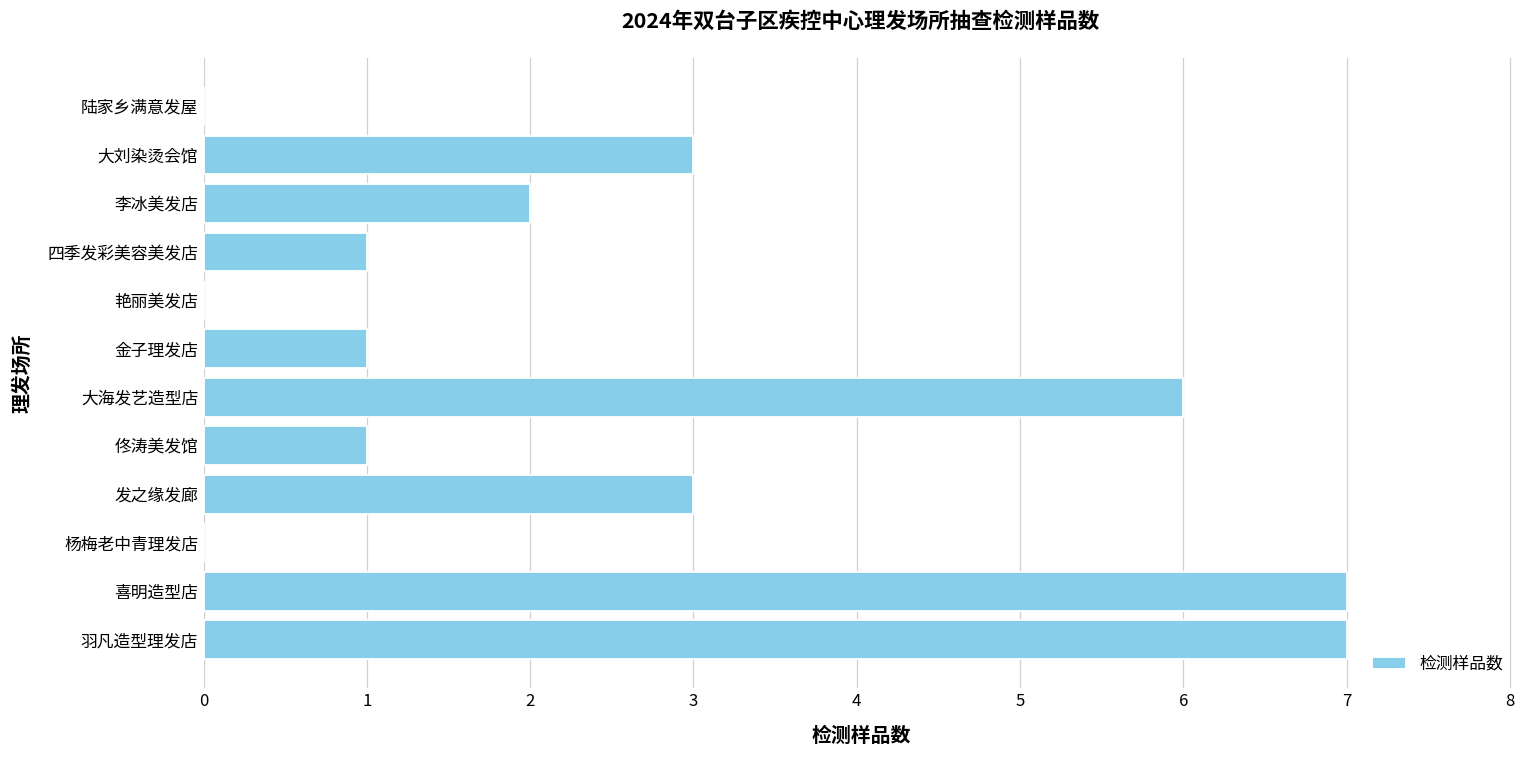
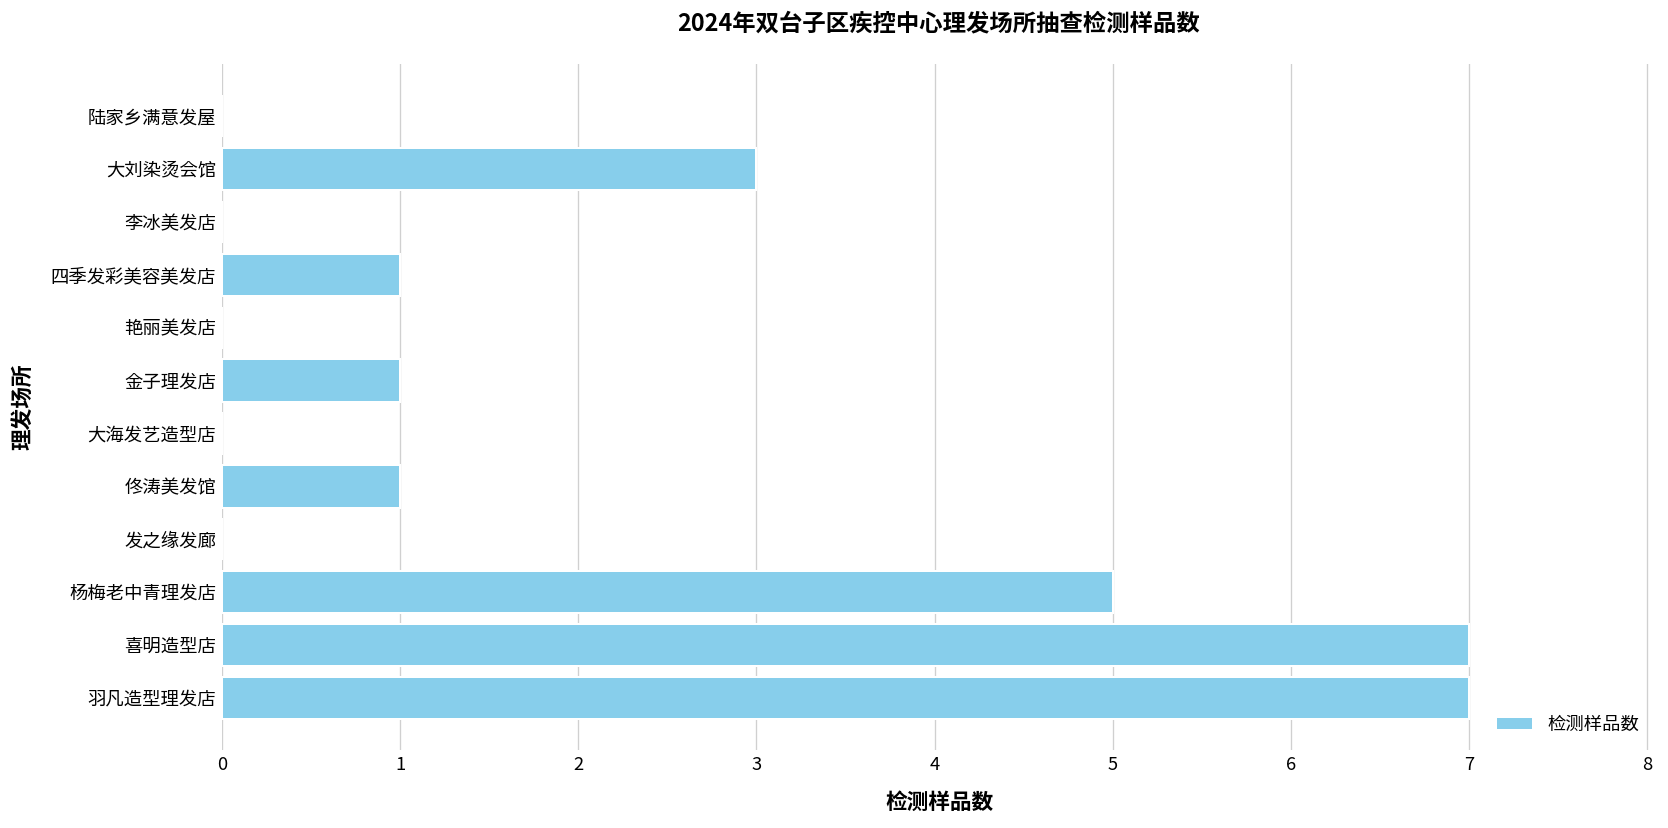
李冰美发店: 2 -> 0
大海发艺造型店: 6 -> 0
发之缘发廊: 3 -> 0
杨梅老中青理发店: 0 -> 5
